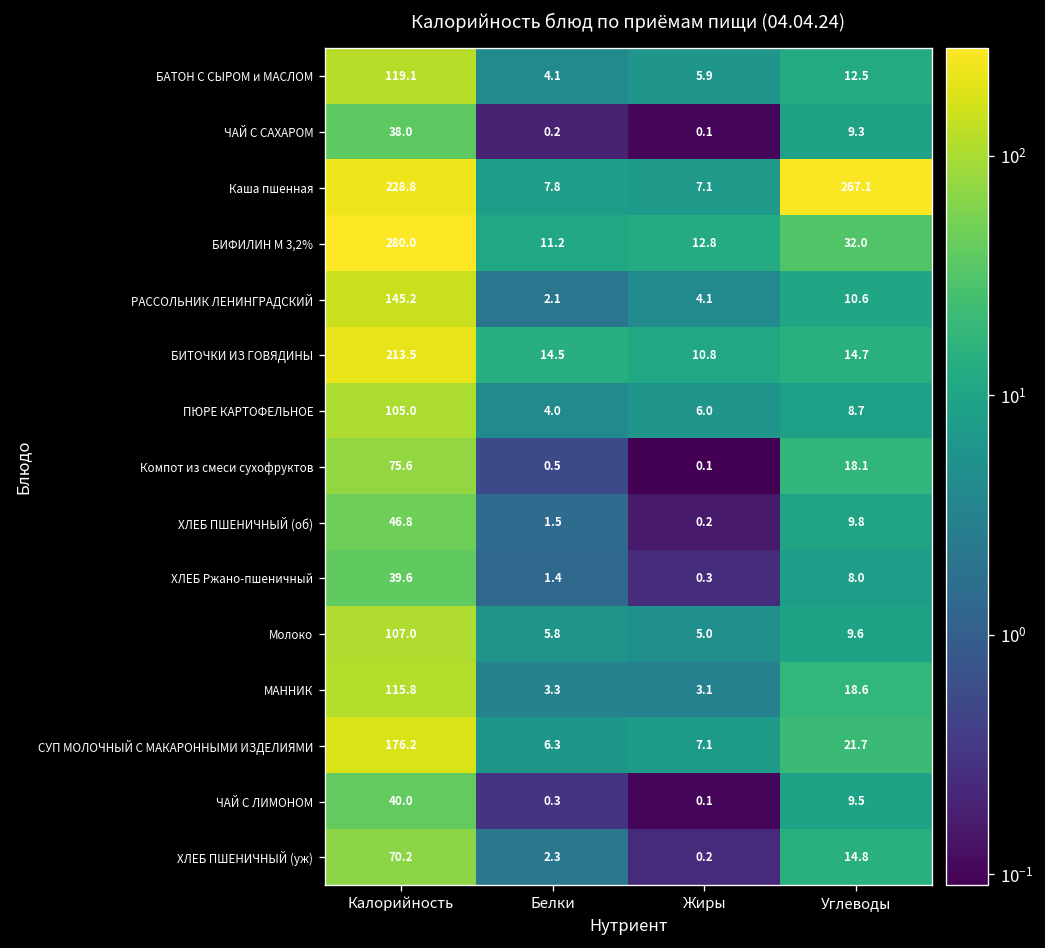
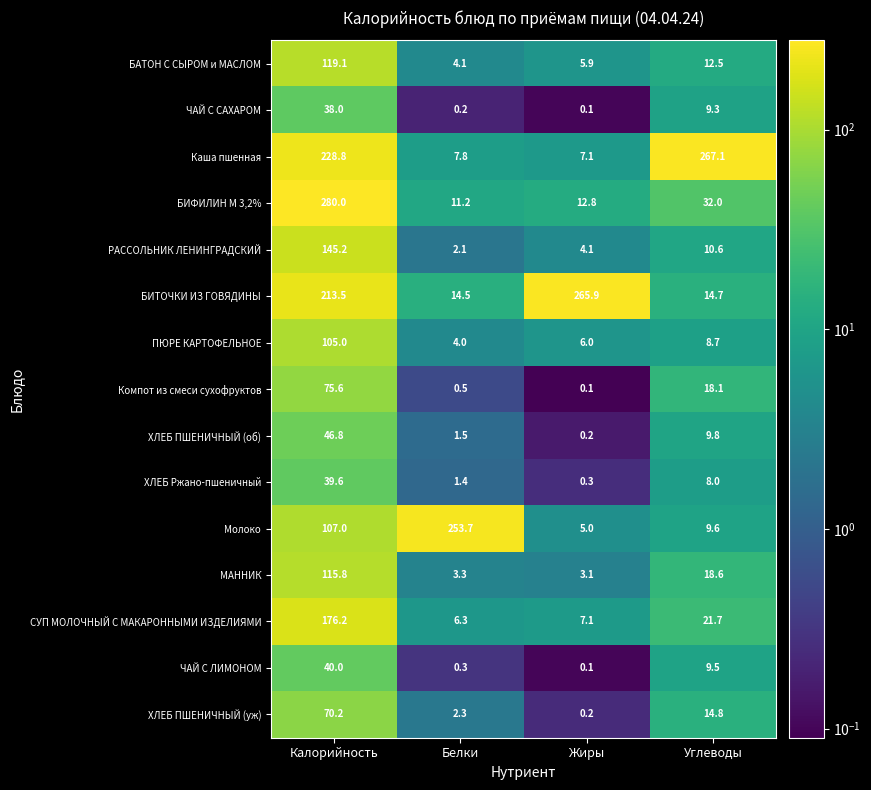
БИТОЧКИ ИЗ ГОВЯДИНЫ, Жиры: 10.8 -> 265.9
Молоко, Белки: 5.8 -> 253.7
